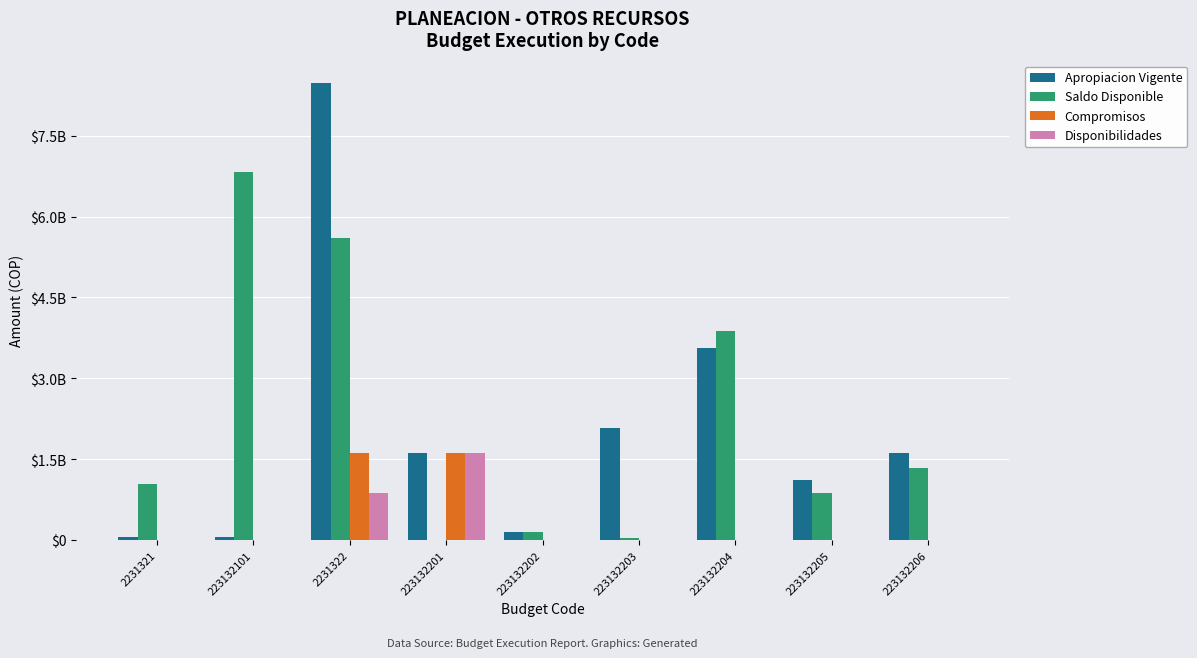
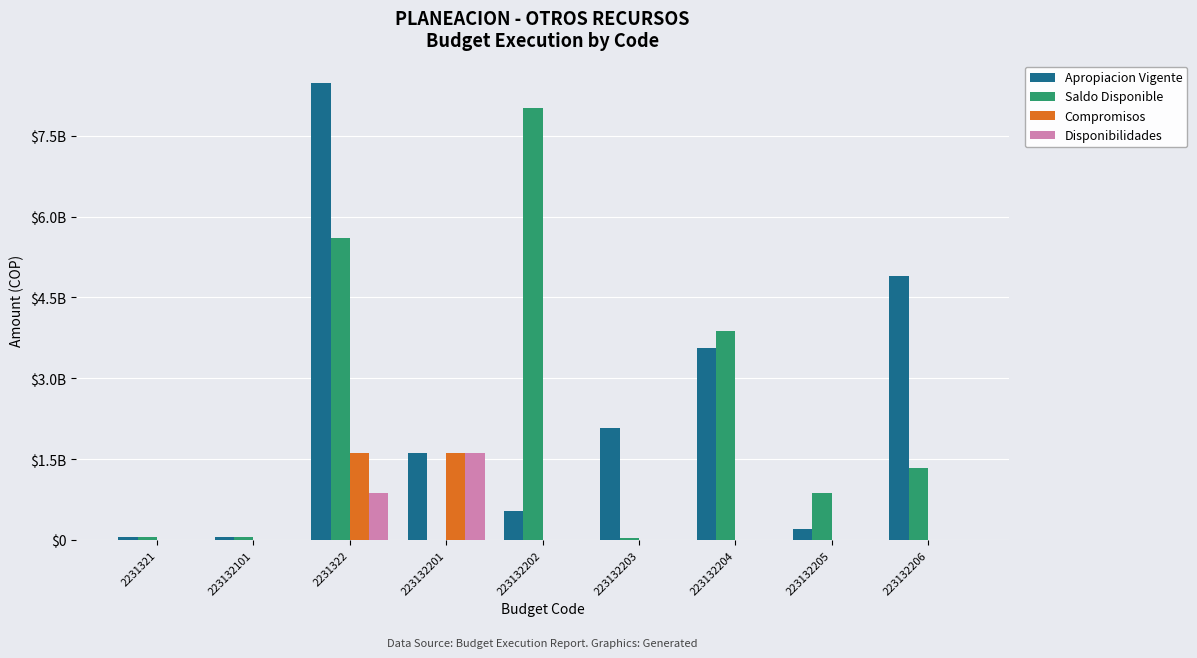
Saldo Disponible, 2231321: $1000000000 -> $100000000
Saldo Disponible, 223132101: $6800000000 -> $100000000
Apropiacion Vigente, 223132202: $200000000 -> $500000000
Saldo Disponible, 223132202: $200000000 -> $8000000000
Apropiacion Vigente, 223132205: $1100000000 -> $200000000
Apropiacion Vigente, 223132206: $1600000000 -> $4900000000
